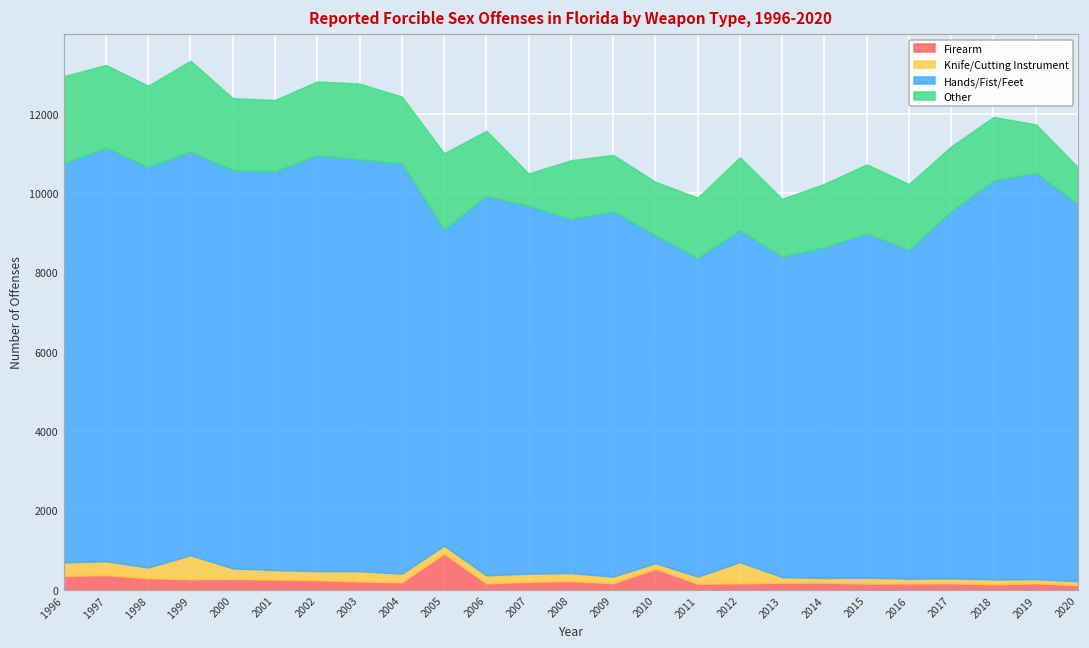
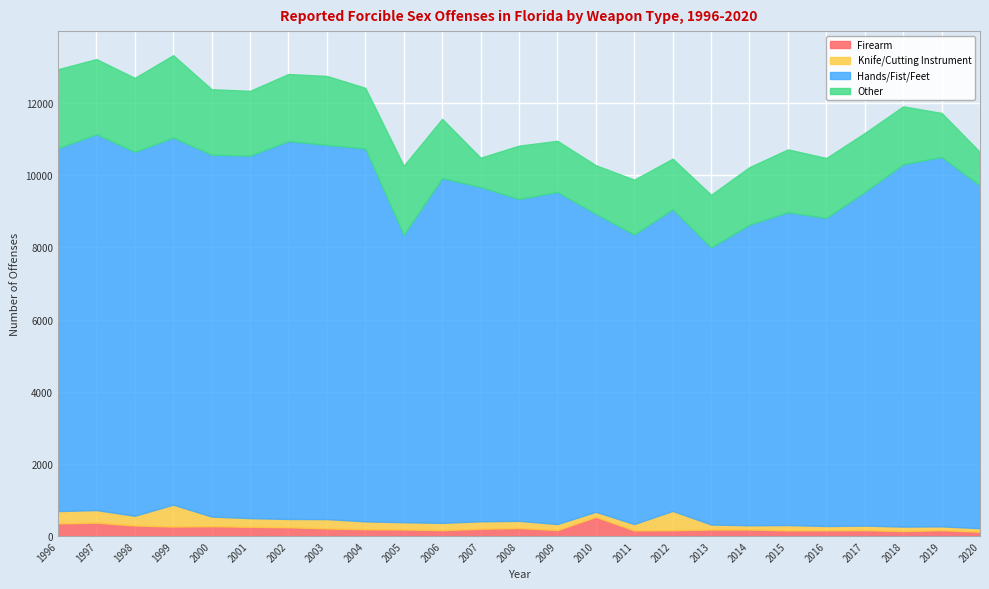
Firearm, 2005: 900 -> 200
Other, 2012: 1800 -> 1400
Hands/Fist/Feet, 2013: 8100 -> 7700
Hands/Fist/Feet, 2016: 8300 -> 8500
